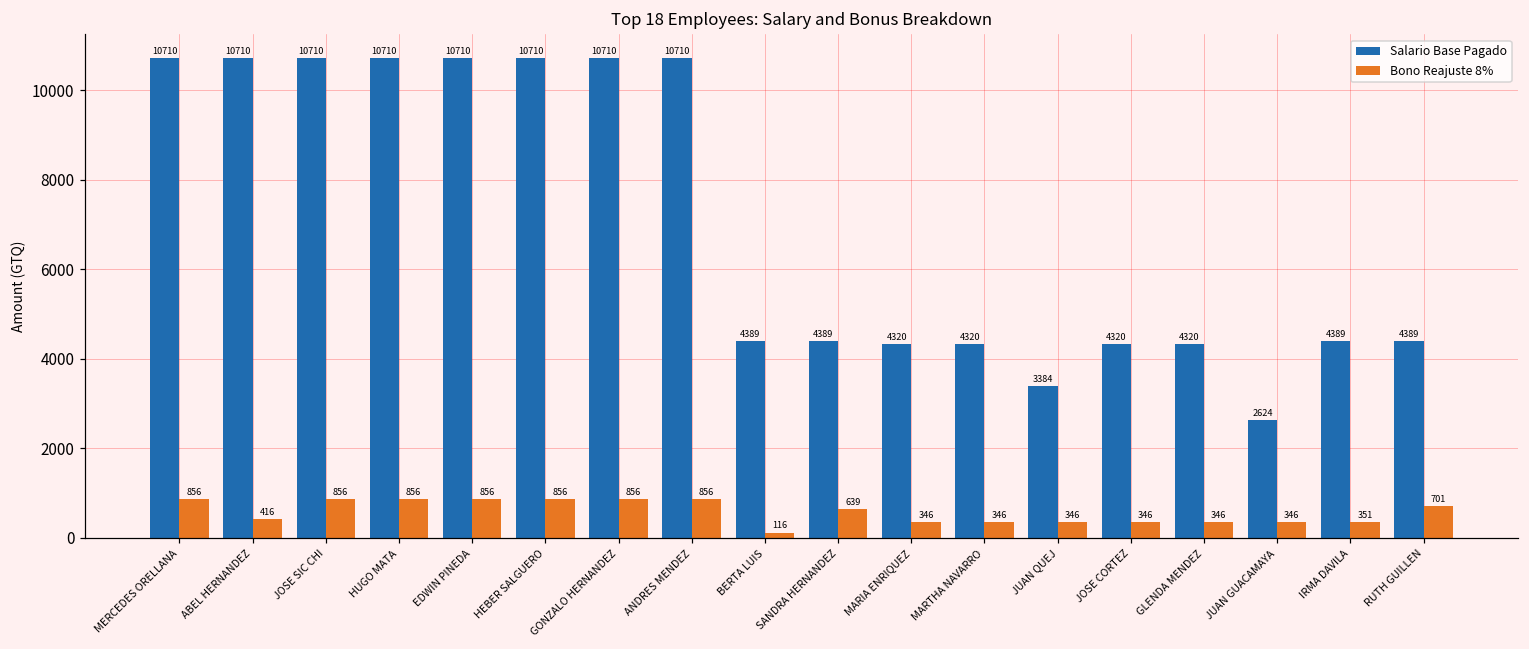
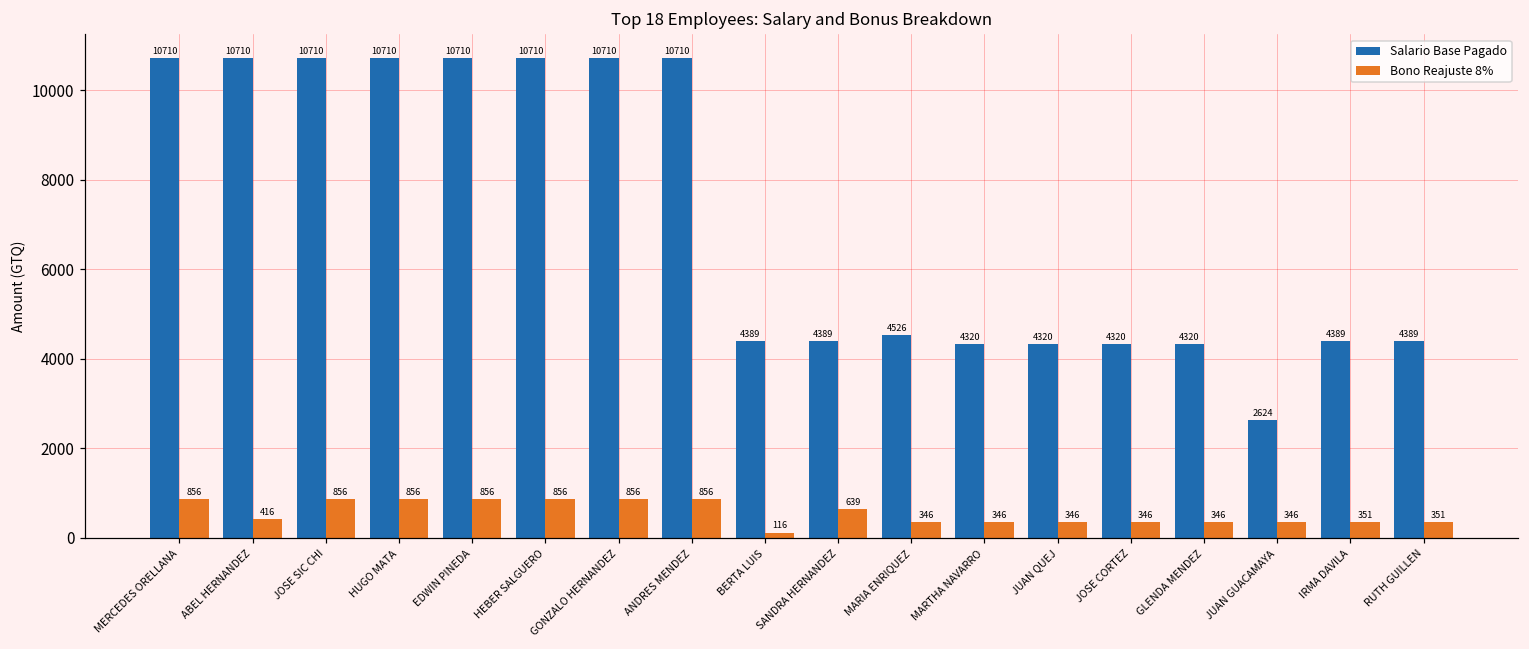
Salario Base Pagado, MARIA ENRIQUEZ: 4320 -> 4526
Salario Base Pagado, JUAN QUEJ: 3384 -> 4320
Bono Reajuste 8%, RUTH GUILLEN: 701 -> 351
